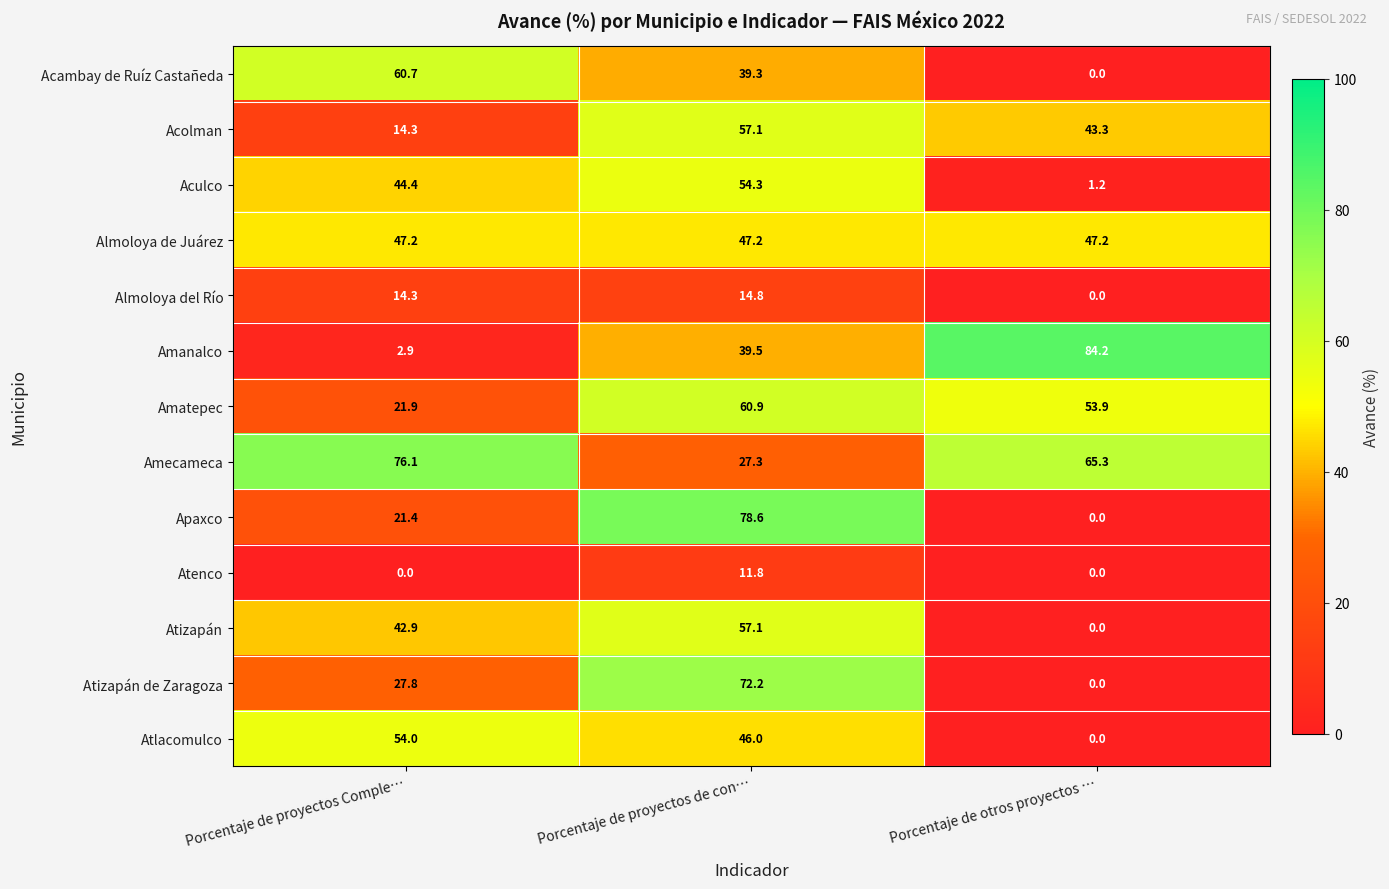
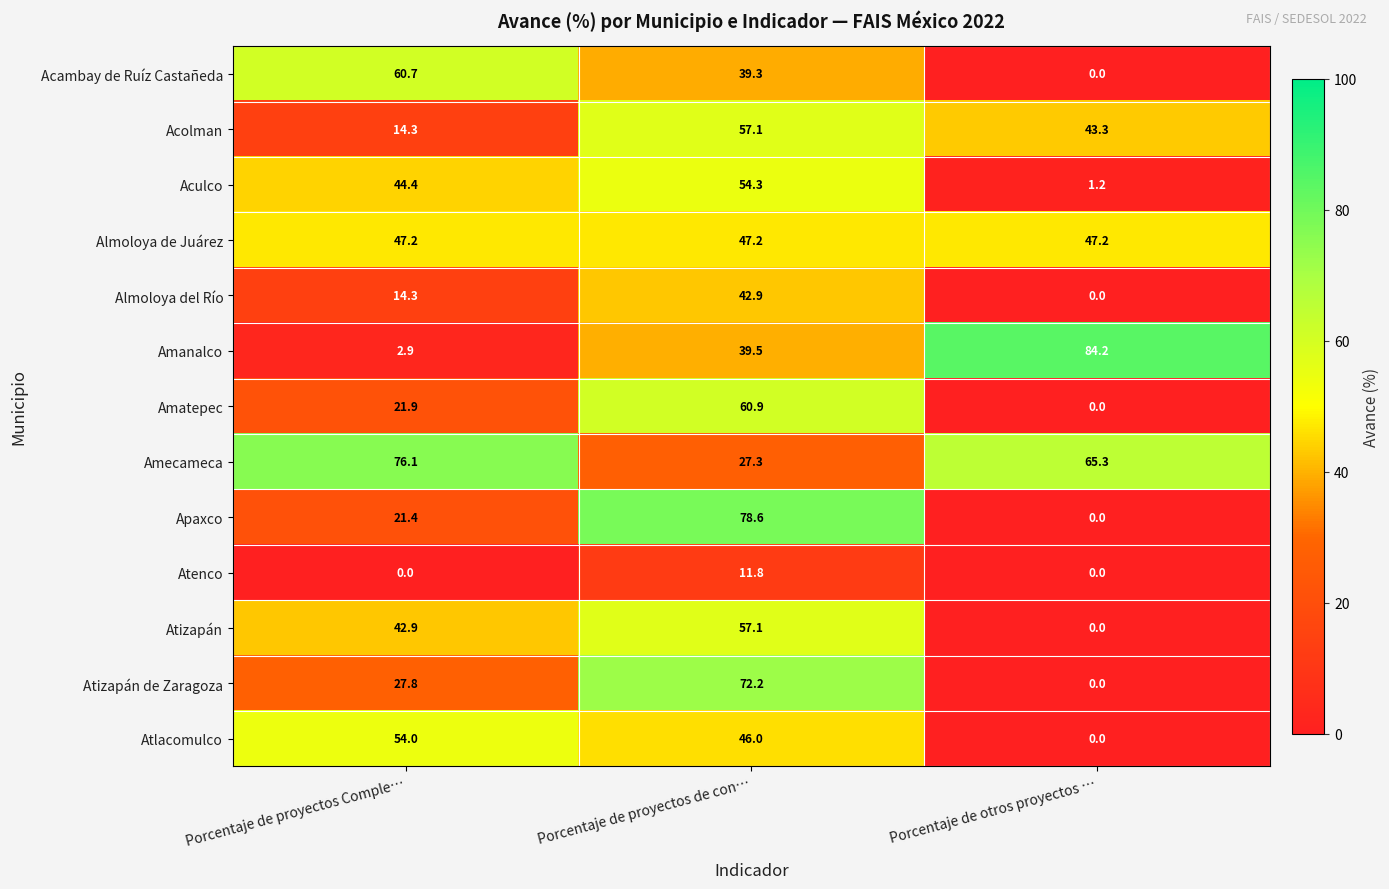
Almoloya del Río, Porcentaje de proyectos de con…: 14.8 -> 42.9
Amatepec, Porcentaje de otros proyectos …: 53.9 -> 0.0
